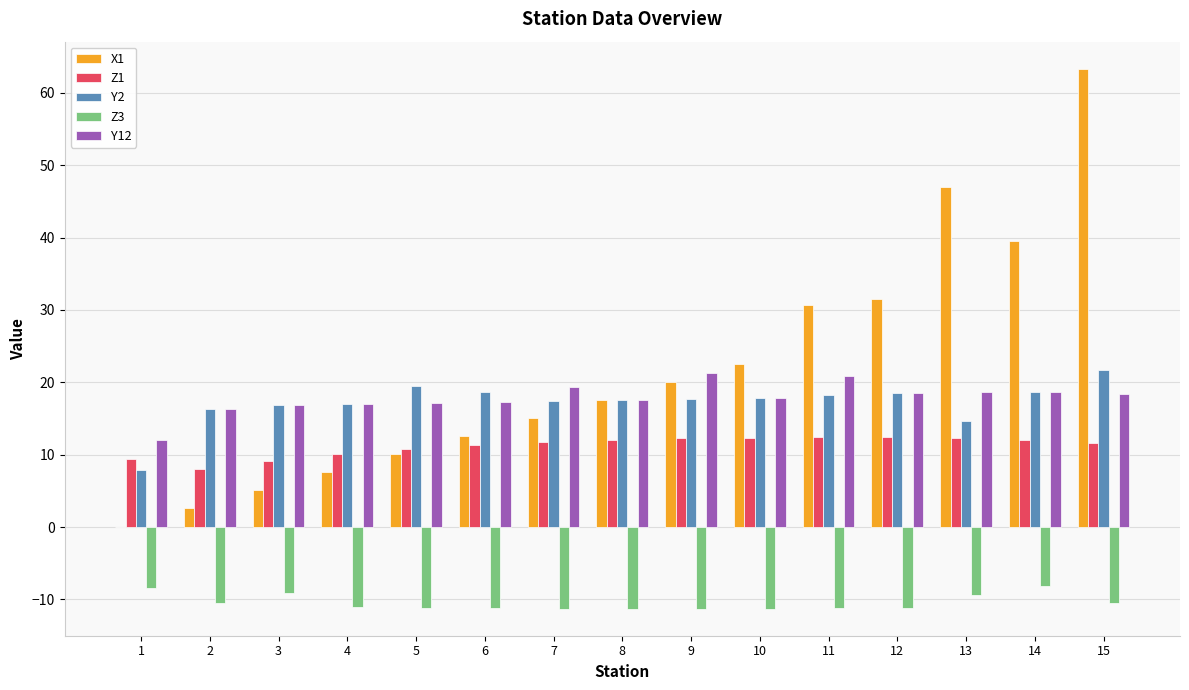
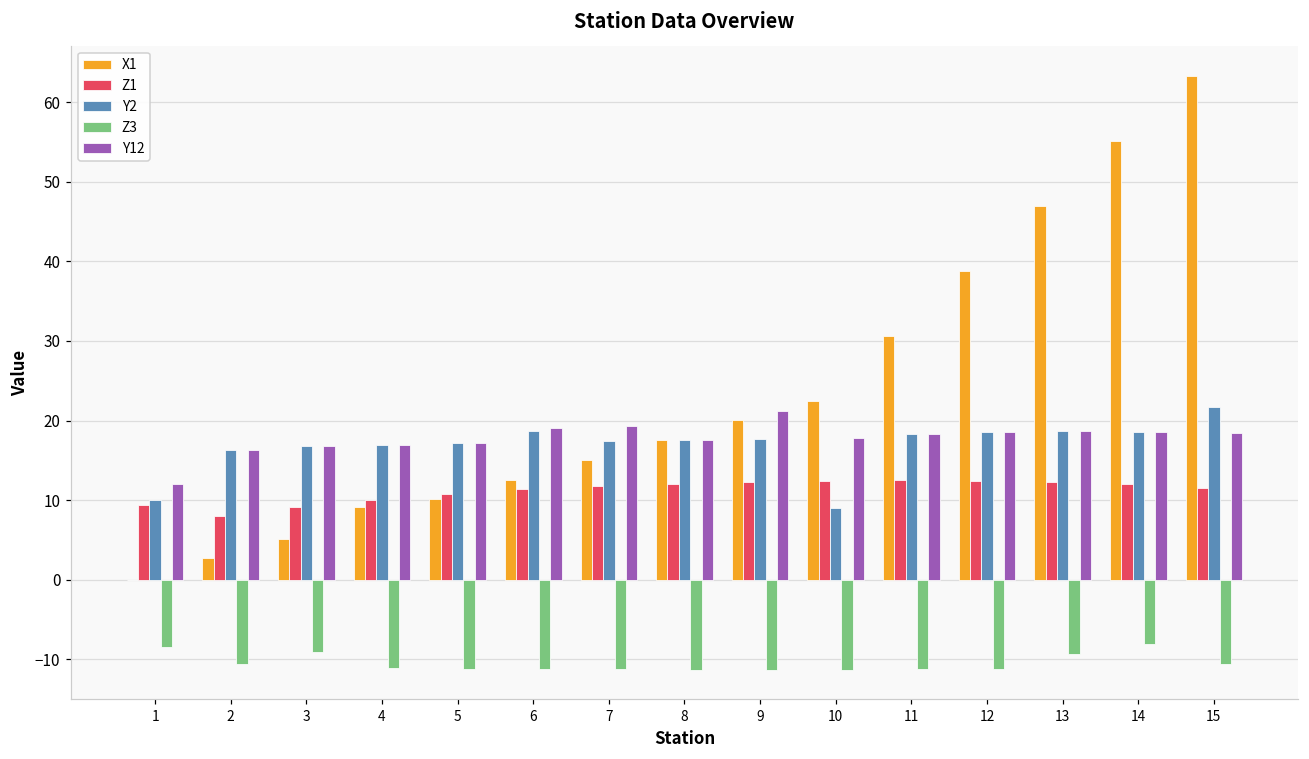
Y2, 1: 8 -> 10
X1, 4: 8 -> 9
Y2, 5: 19 -> 17
Y12, 6: 17 -> 19
Y2, 10: 18 -> 9
Y12, 11: 21 -> 18
X1, 12: 32 -> 39
Y2, 13: 15 -> 19
X1, 14: 40 -> 55
